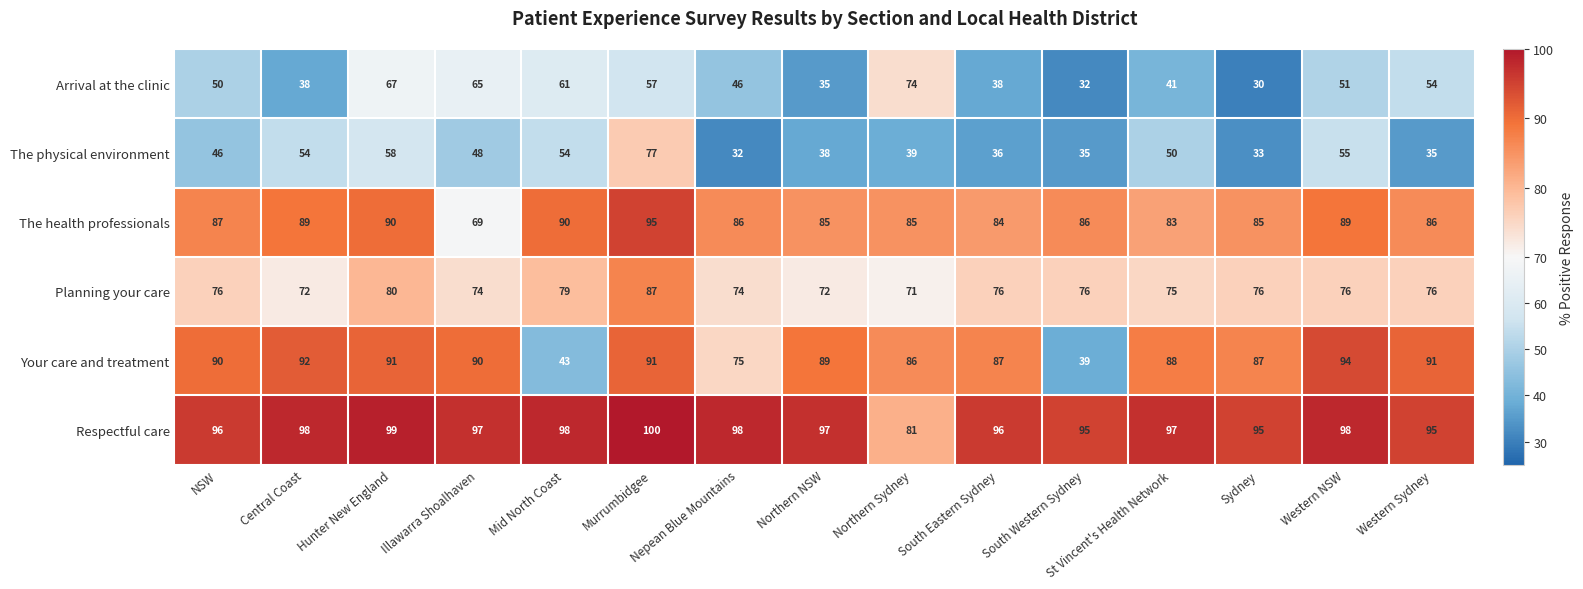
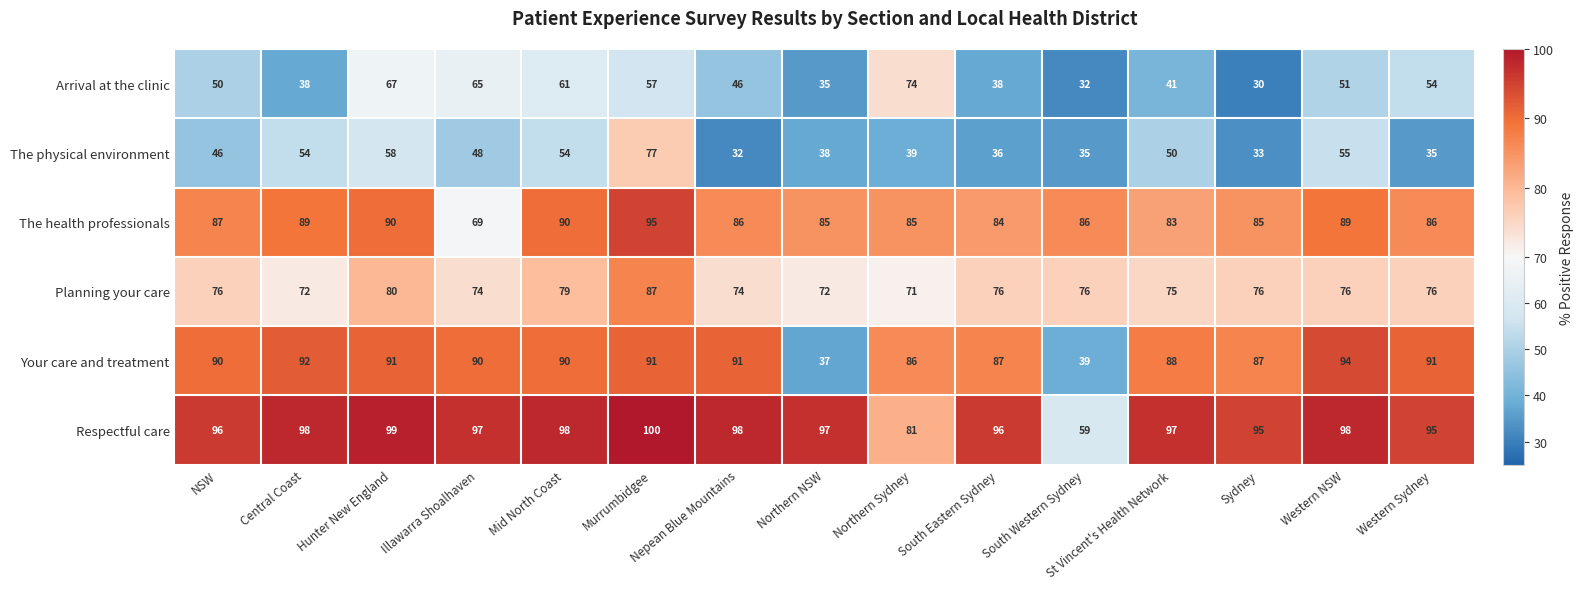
Your care and treatment, Mid North Coast: 43 -> 90
Your care and treatment, Nepean Blue Mountains: 75 -> 91
Your care and treatment, Northern NSW: 89 -> 37
Respectful care, South Western Sydney: 95 -> 59
